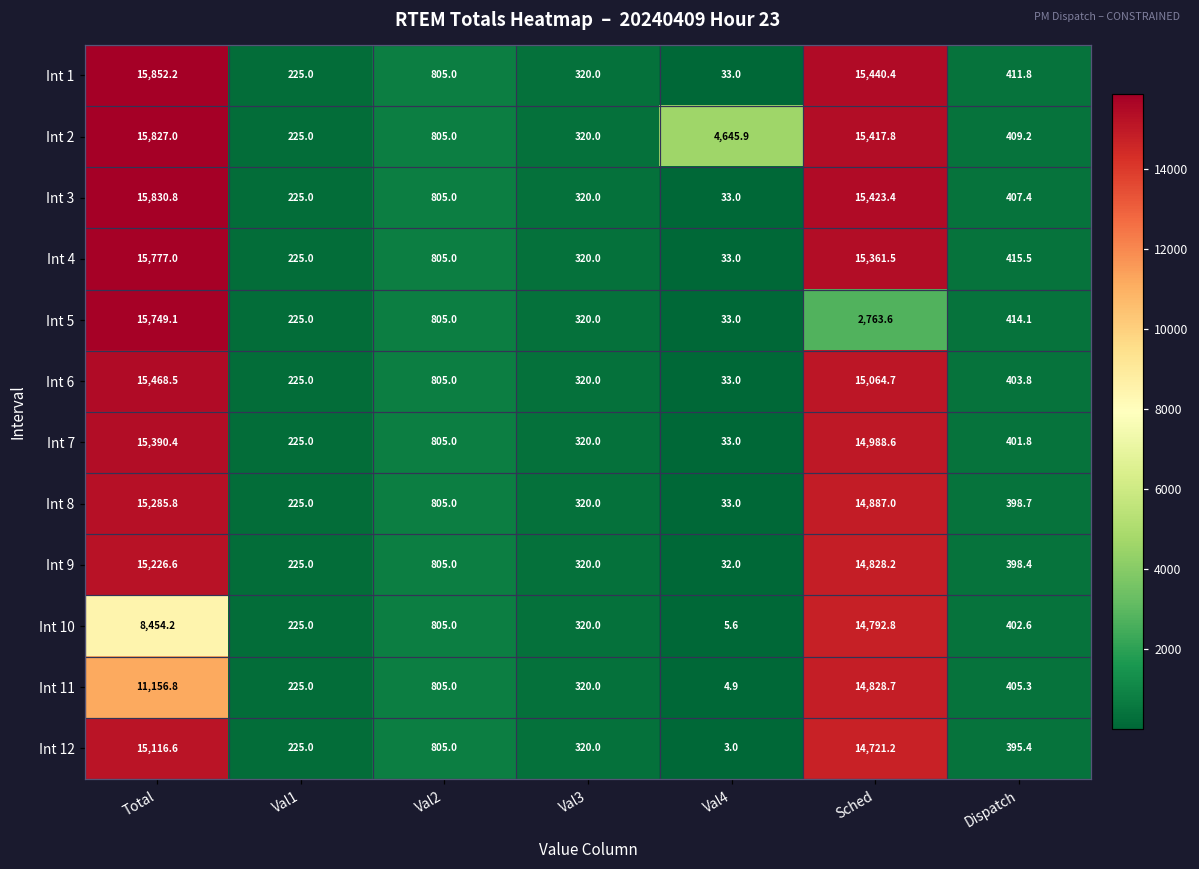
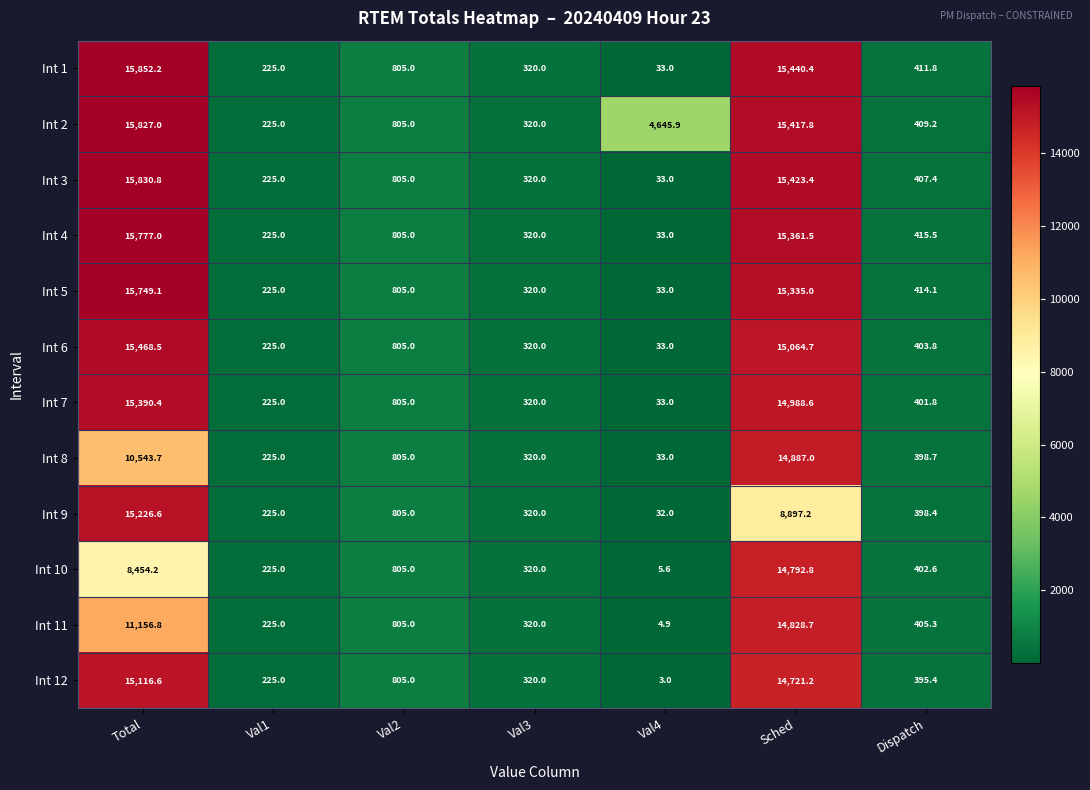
Int 5, Sched: 2,763.6 -> 15,335.0
Int 8, Total: 15,285.8 -> 10,543.7
Int 9, Sched: 14,828.2 -> 8,897.2
